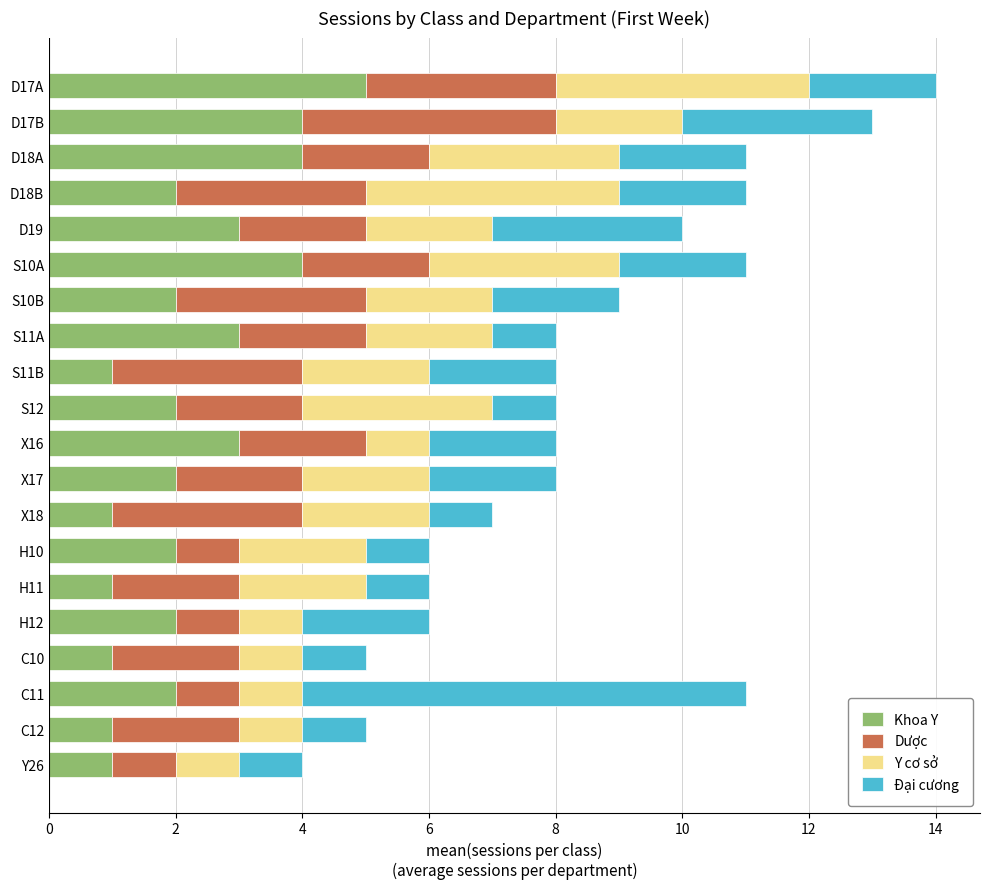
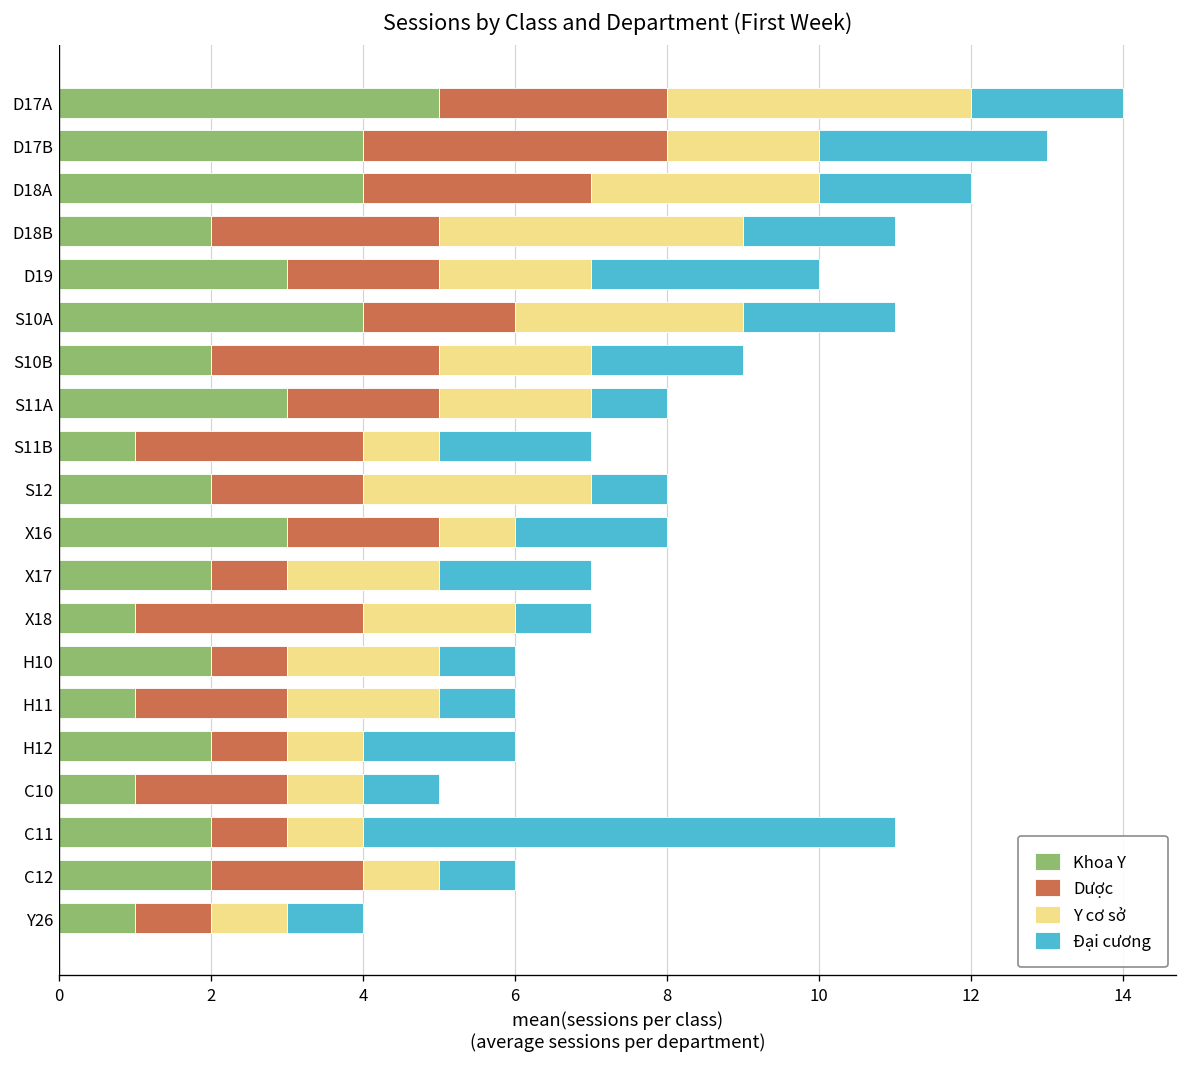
Dược, D18A: 2 -> 3
Y cơ sở, S11B: 2 -> 1
Dược, X17: 2 -> 1
Khoa Y, C12: 1 -> 2
